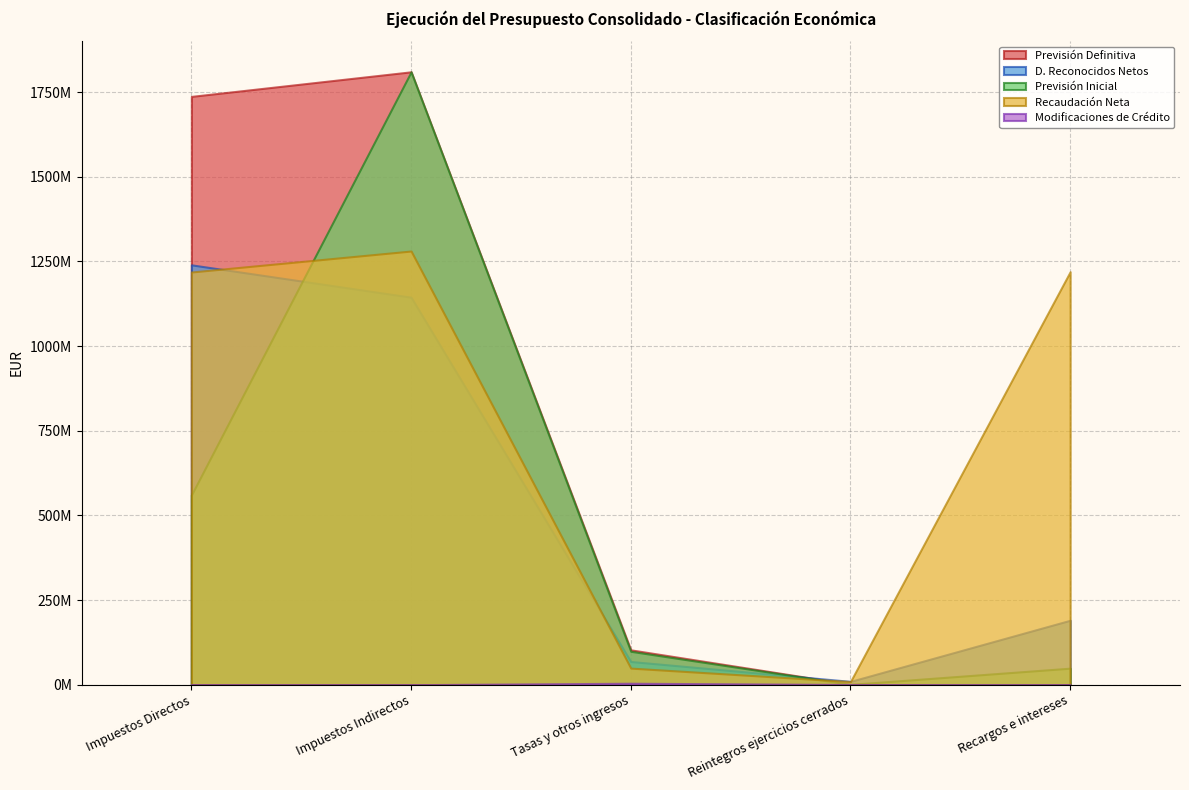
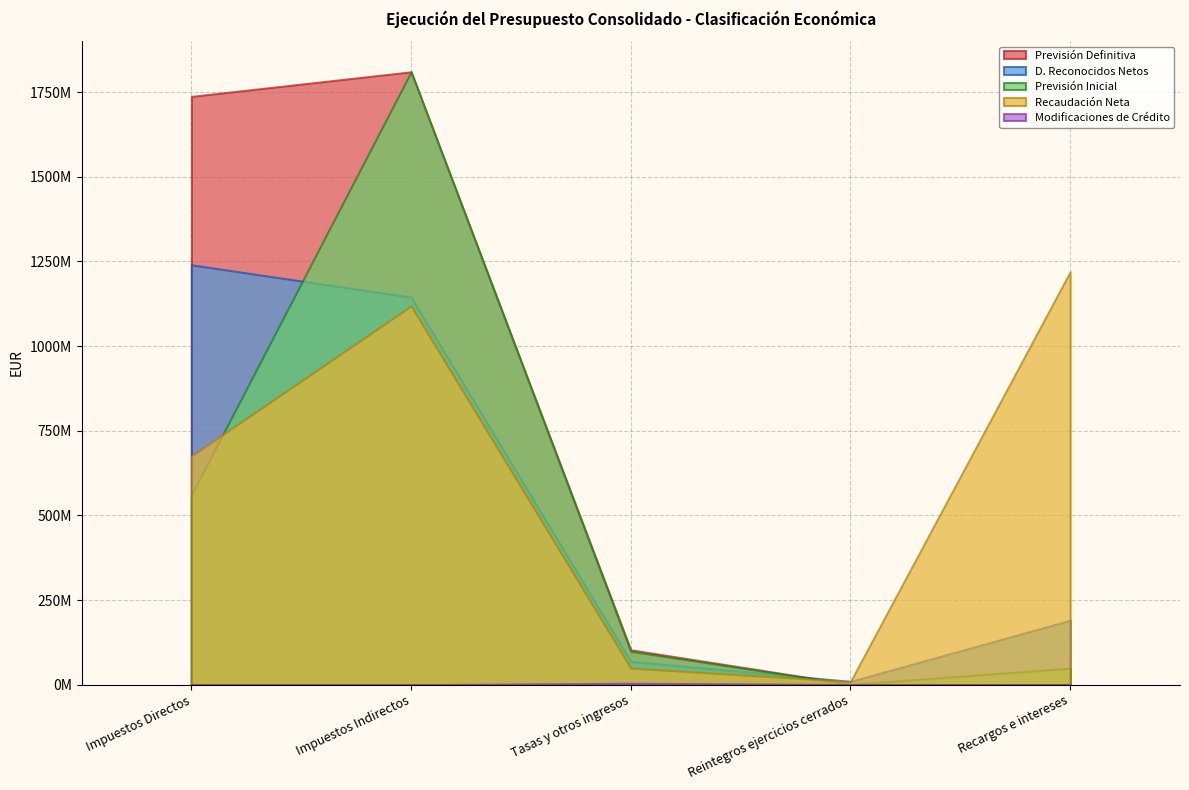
Recaudación Neta, Impuestos Directos: 1220000000 -> 680000000
Recaudación Neta, Impuestos Indirectos: 1280000000 -> 1120000000
